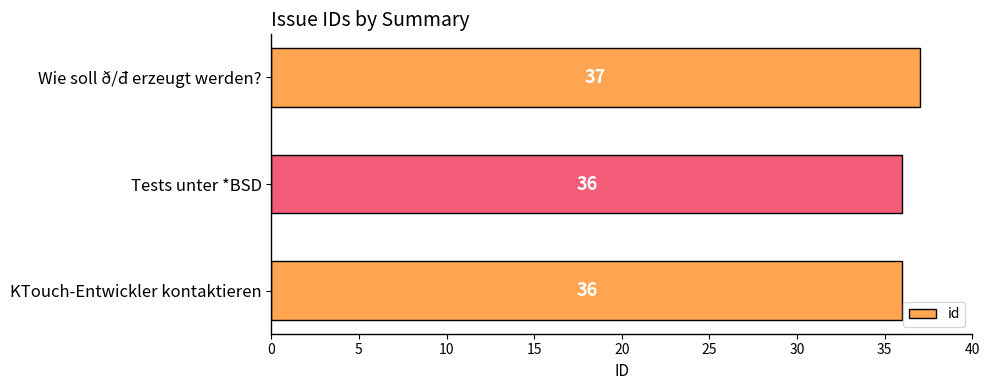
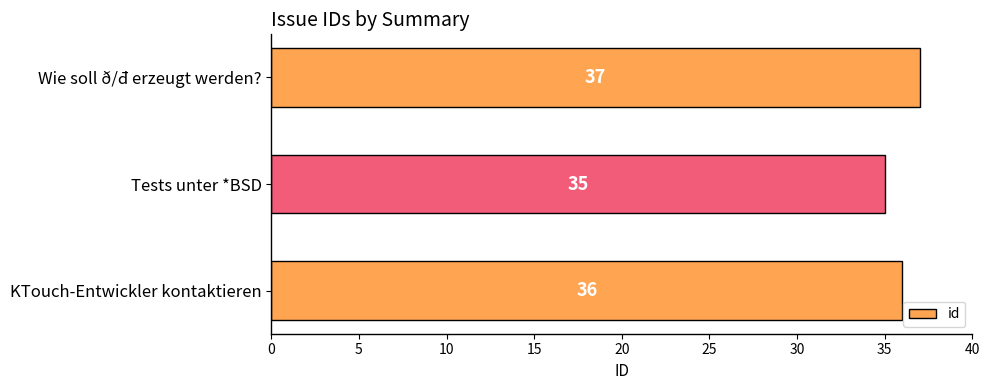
Tests unter *BSD: 36 -> 35
